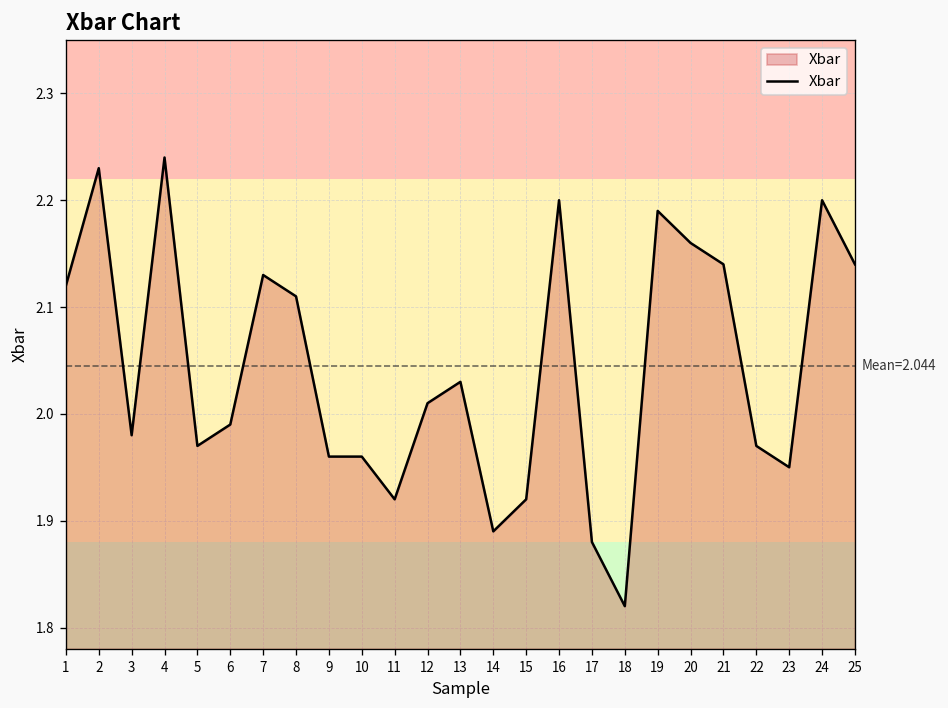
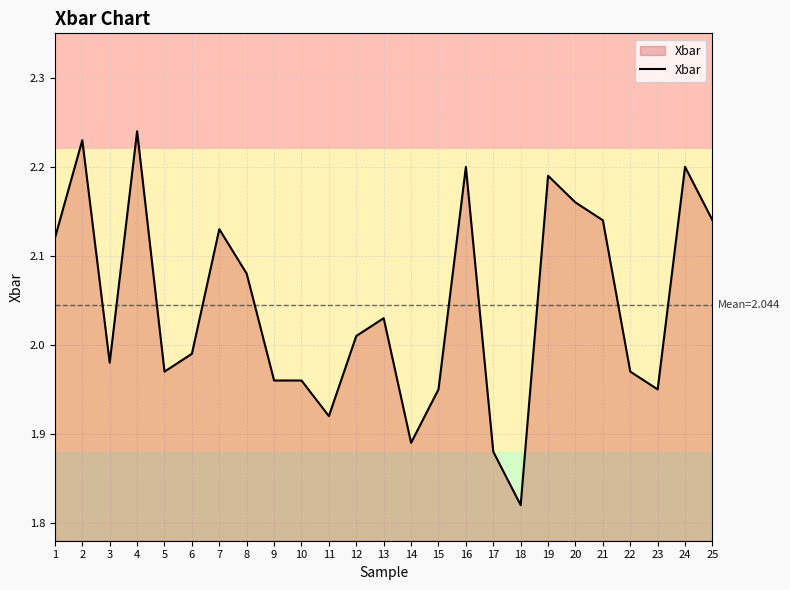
8: 2.11 -> 2.08
15: 1.92 -> 1.95
